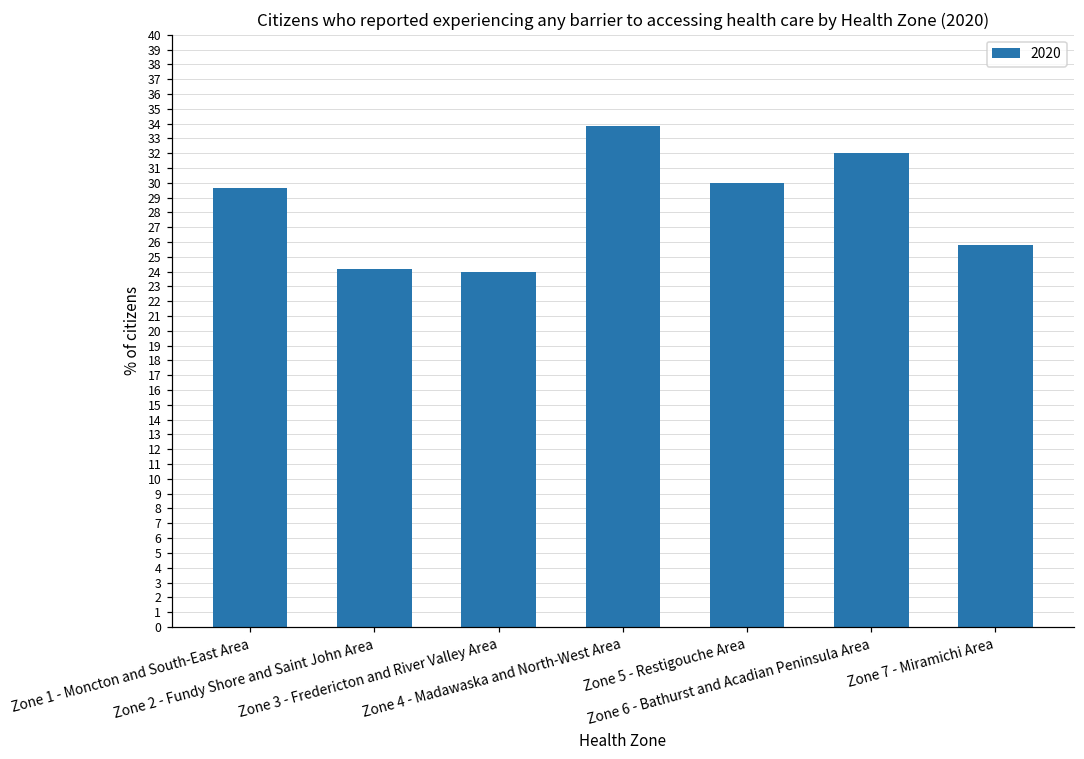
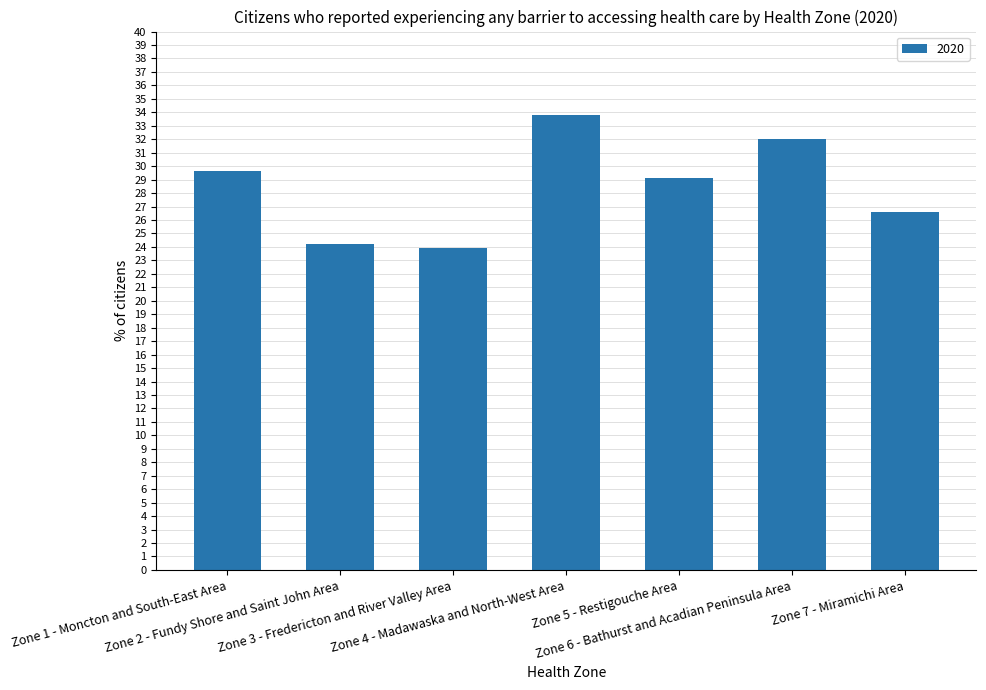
Zone 5 - Restigouche Area: 30.0 -> 29.1
Zone 7 - Miramichi Area: 25.8 -> 26.6
